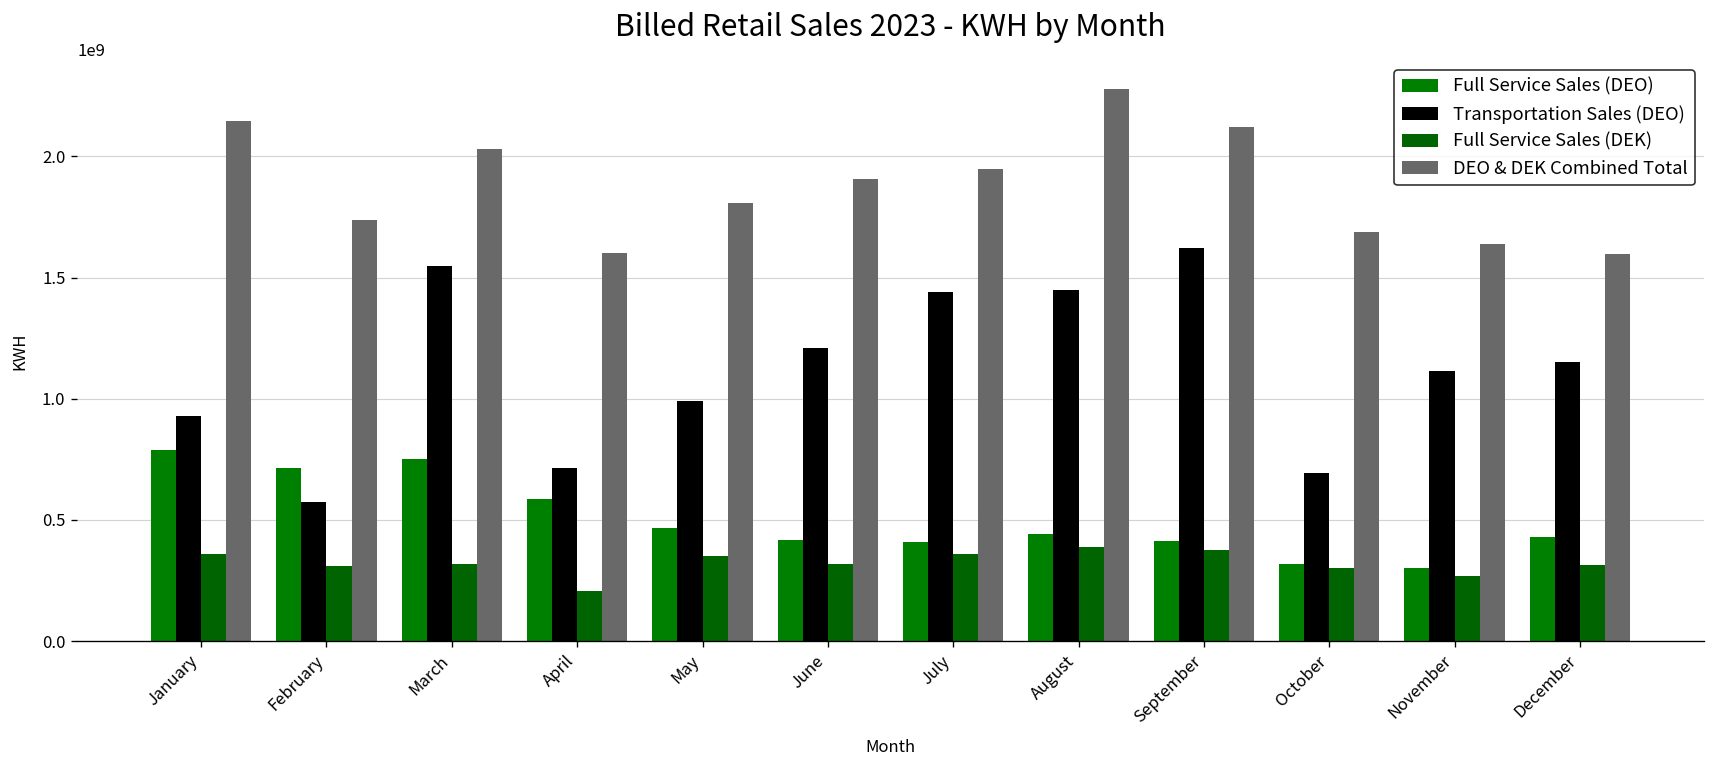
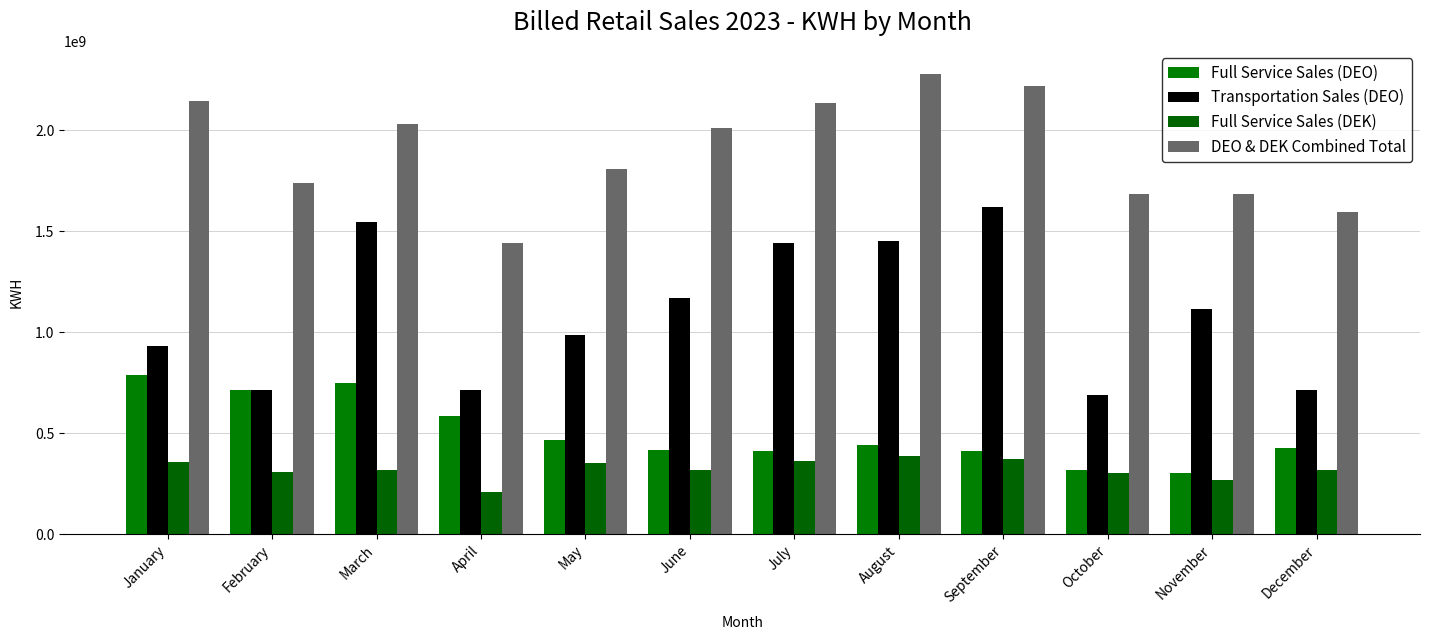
Transportation Sales (DEO), February: 570000000 -> 720000000
DEO & DEK Combined Total, April: 1600000000 -> 1440000000
Transportation Sales (DEO), June: 1210000000 -> 1170000000
DEO & DEK Combined Total, June: 1910000000 -> 2010000000
DEO & DEK Combined Total, July: 1950000000 -> 2140000000
DEO & DEK Combined Total, September: 2120000000 -> 2220000000
DEO & DEK Combined Total, November: 1640000000 -> 1680000000
Transportation Sales (DEO), December: 1150000000 -> 710000000
